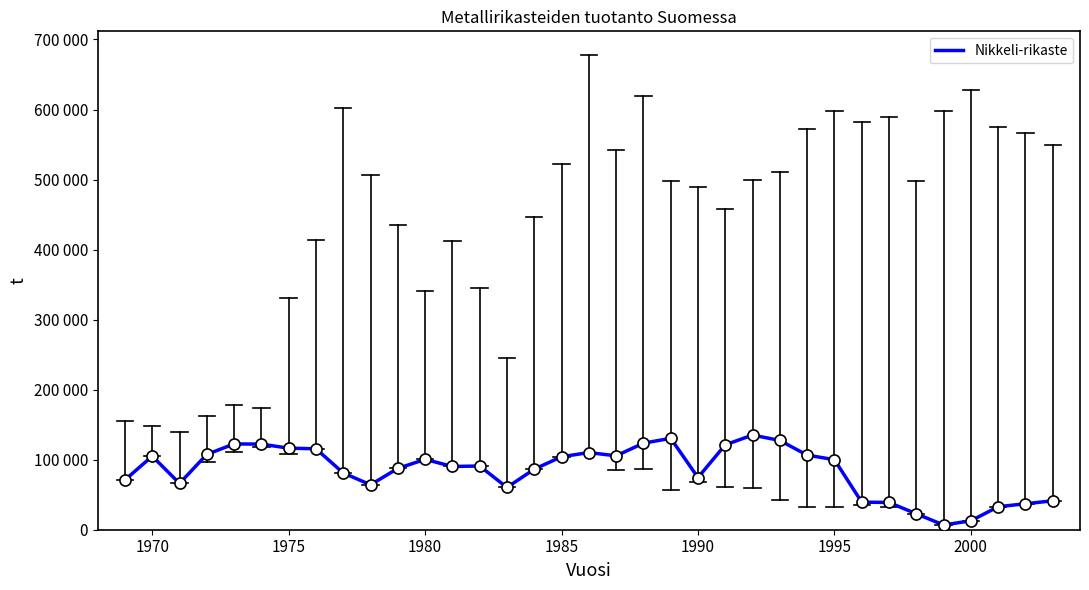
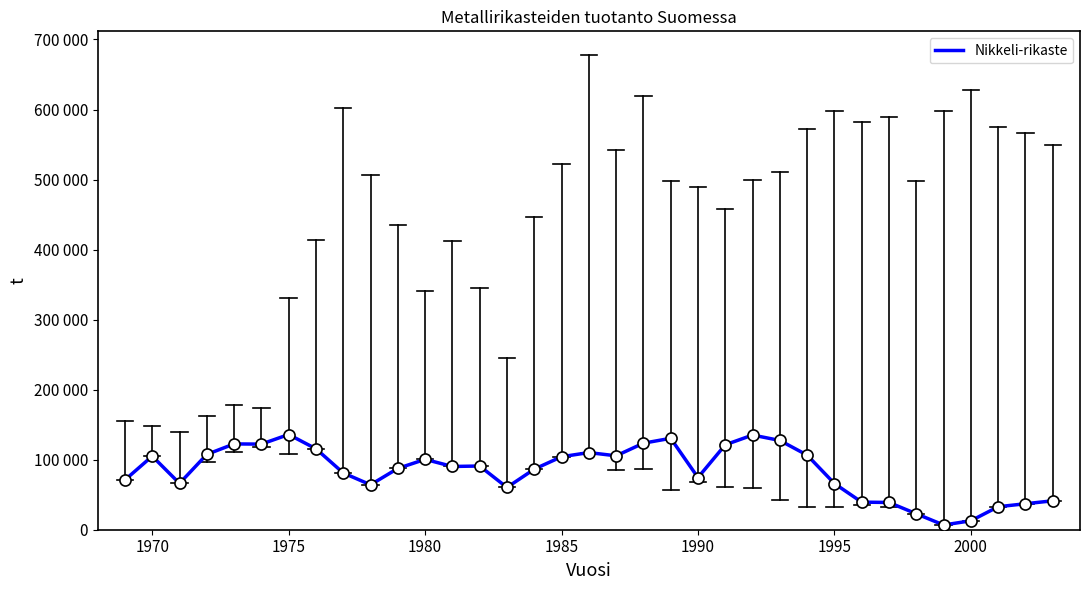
Nikkeli-rikaste, 1975: 120000 -> 140000
Nikkeli-rikaste, 1995: 100000 -> 70000
